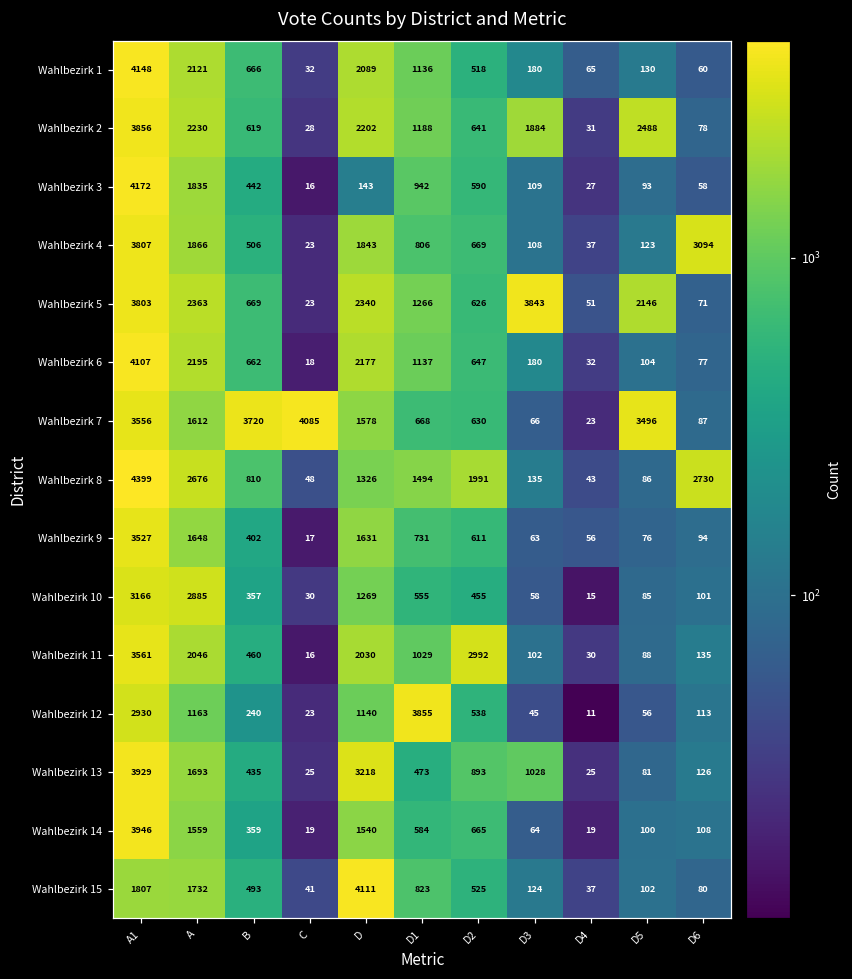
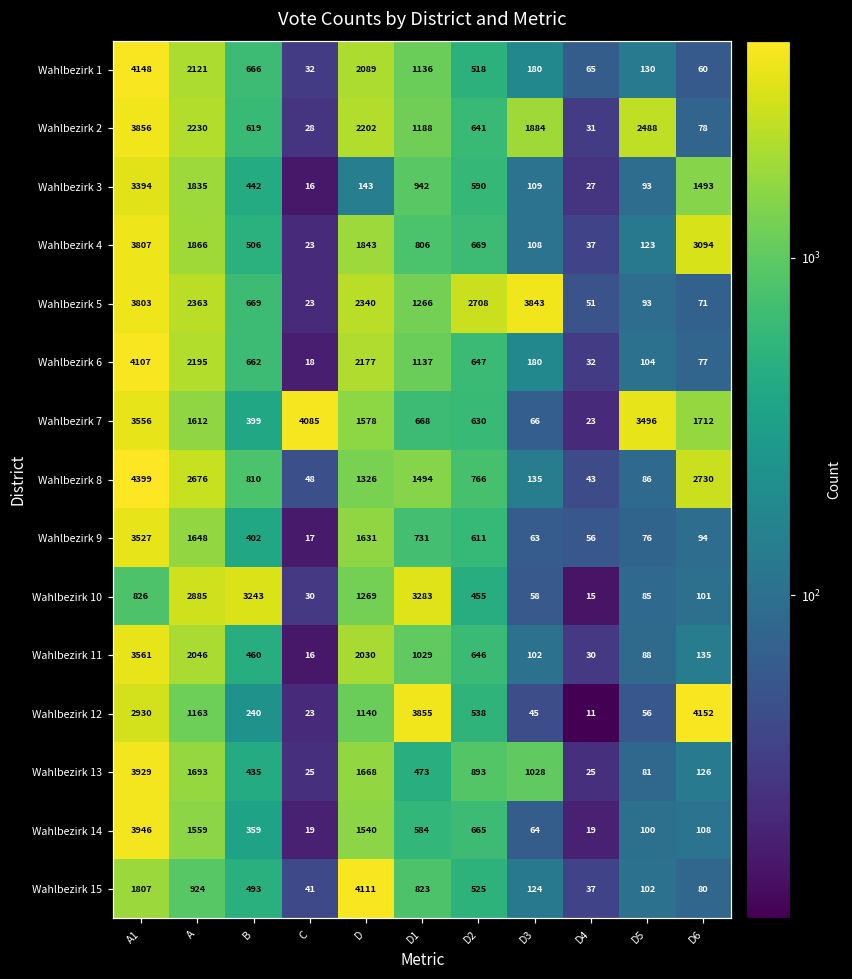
Wahlbezirk 3, A1: 4172 -> 3394
Wahlbezirk 3, D6: 58 -> 1493
Wahlbezirk 5, D2: 626 -> 2708
Wahlbezirk 5, D5: 2146 -> 93
Wahlbezirk 7, B: 3720 -> 399
Wahlbezirk 7, D6: 87 -> 1712
Wahlbezirk 8, D2: 1991 -> 766
Wahlbezirk 10, A1: 3166 -> 826
Wahlbezirk 10, B: 357 -> 3243
Wahlbezirk 10, D1: 555 -> 3283
Wahlbezirk 11, D2: 2992 -> 646
Wahlbezirk 12, D6: 113 -> 4152
Wahlbezirk 13, D: 3218 -> 1668
Wahlbezirk 15, A: 1732 -> 924
